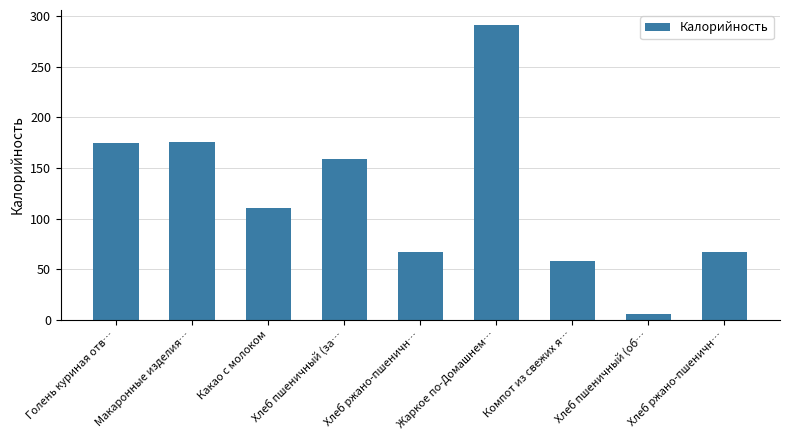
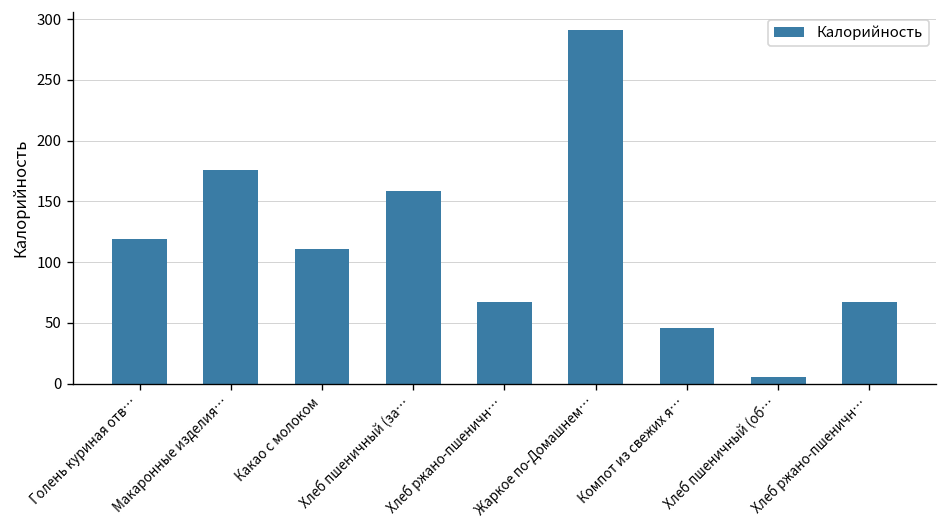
Голень куриная отв…: 174 -> 119
Компот из свежих я…: 58 -> 46
